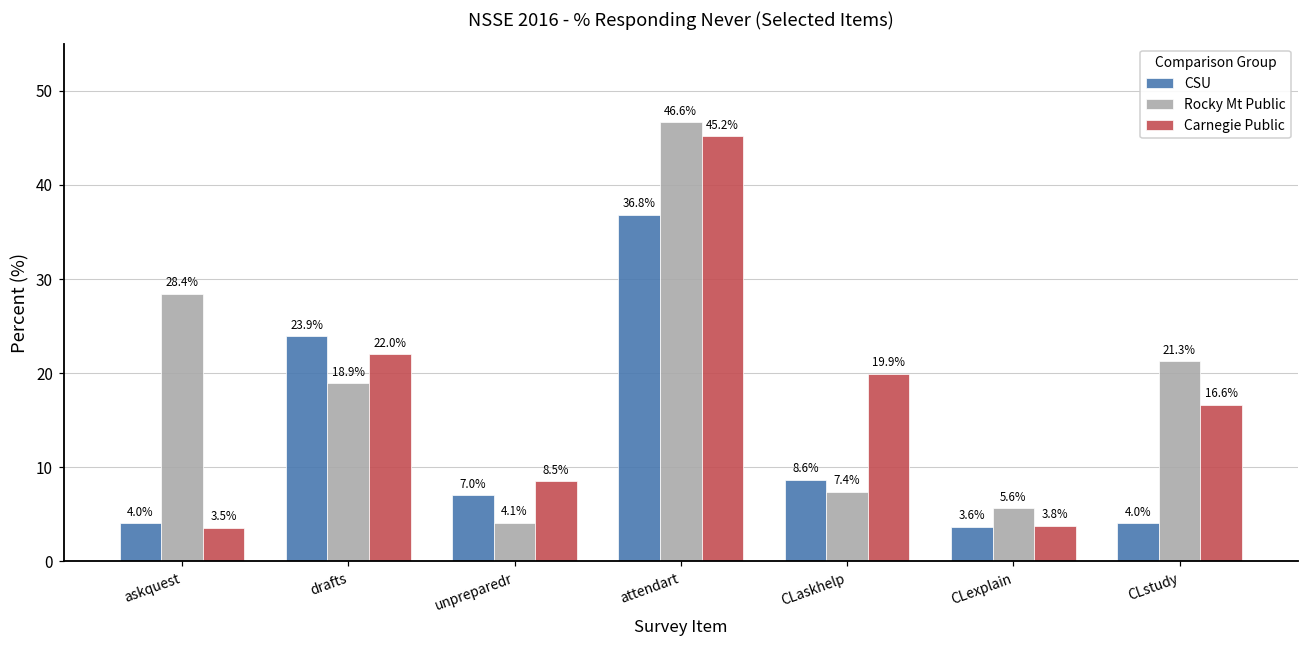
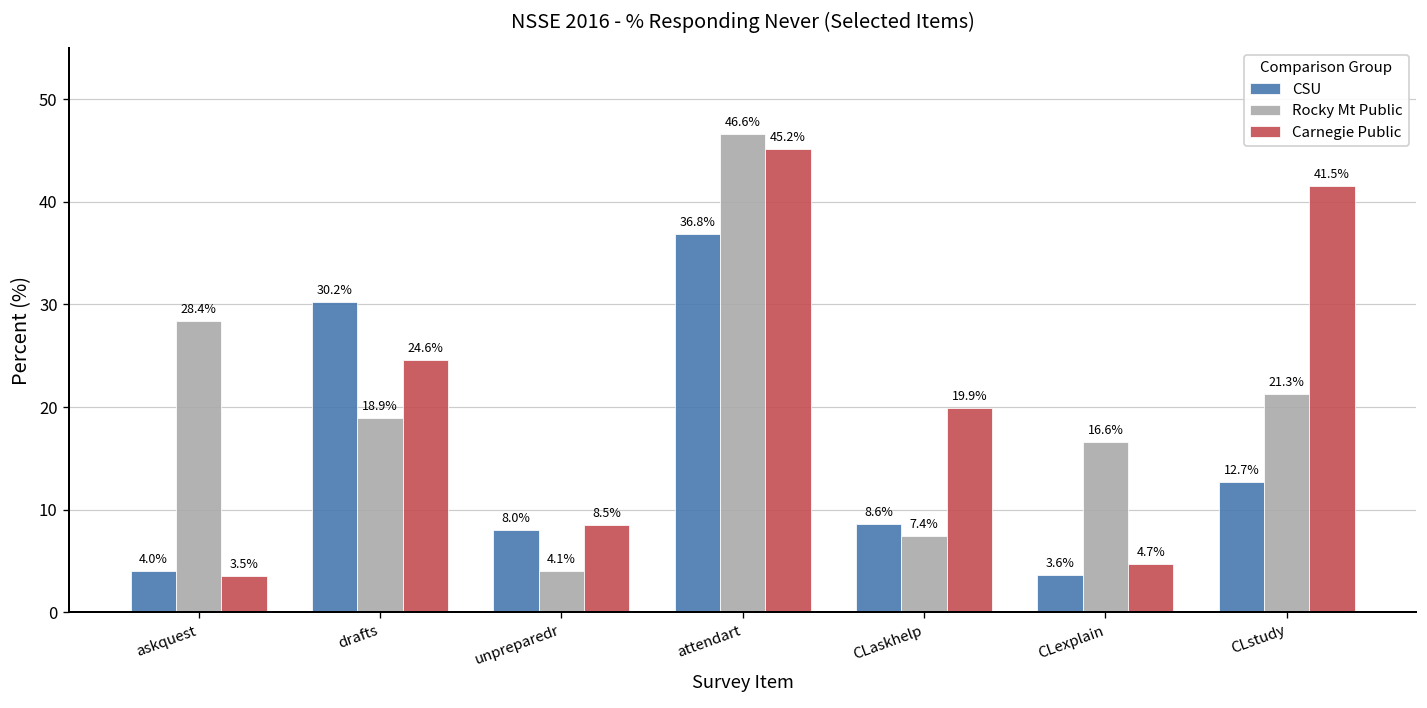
CSU, drafts: 23.9% -> 30.2%
Carnegie Public, drafts: 22.0% -> 24.6%
CSU, unpreparedr: 7.0% -> 8.0%
Rocky Mt Public, CLexplain: 5.6% -> 16.6%
Carnegie Public, CLexplain: 3.8% -> 4.7%
CSU, CLstudy: 4.0% -> 12.7%
Carnegie Public, CLstudy: 16.6% -> 41.5%
